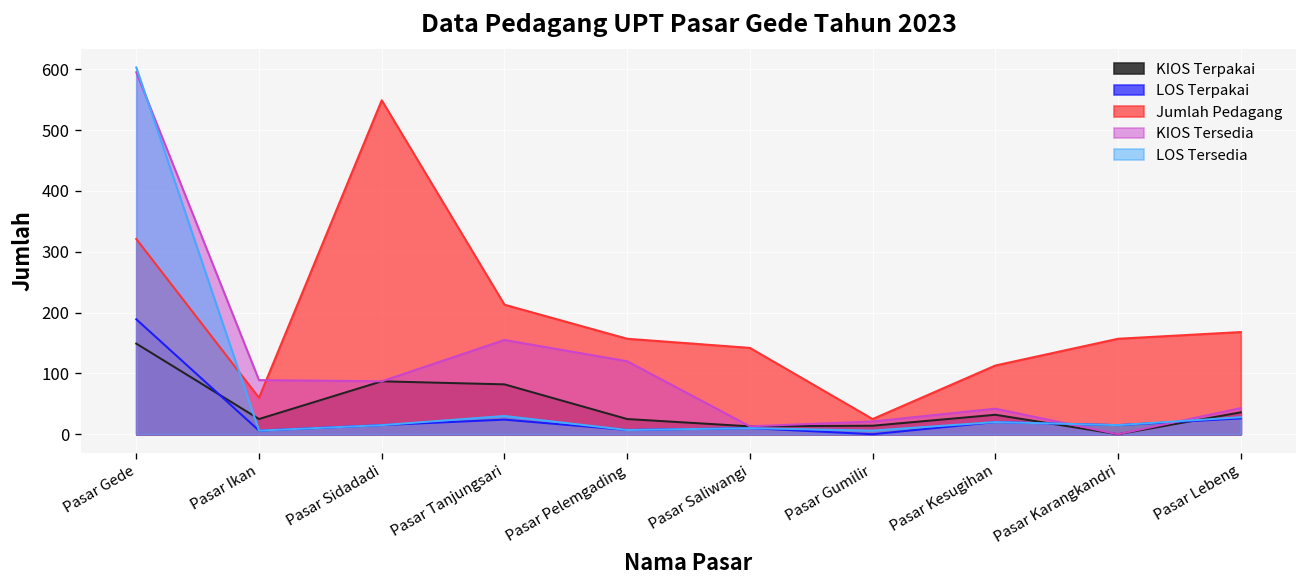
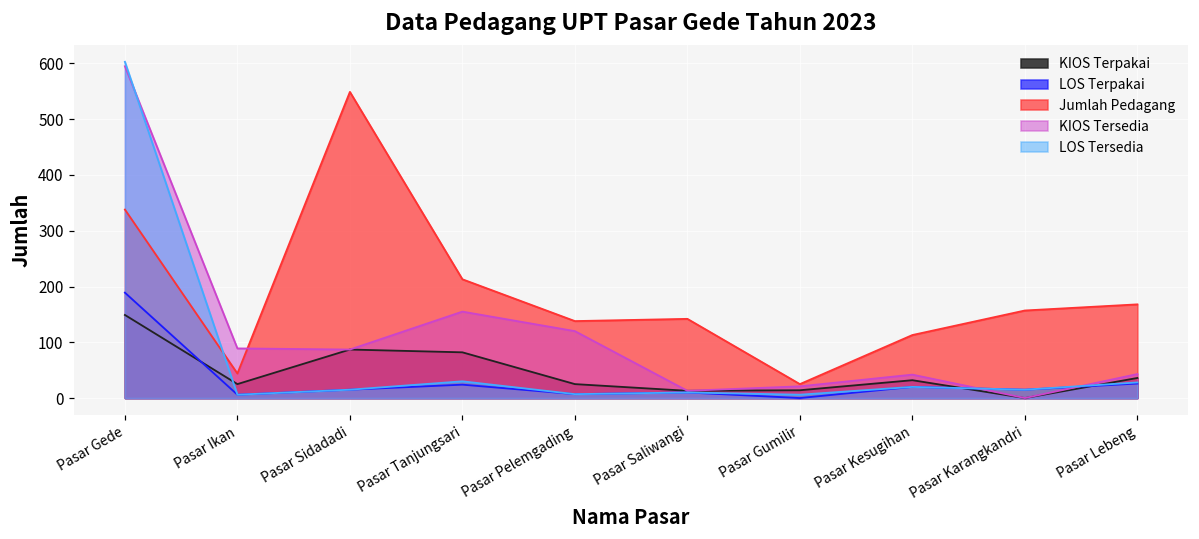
Jumlah Pedagang, Pasar Gede: 320 -> 340
Jumlah Pedagang, Pasar Ikan: 60 -> 40
Jumlah Pedagang, Pasar Pelemgading: 160 -> 140
